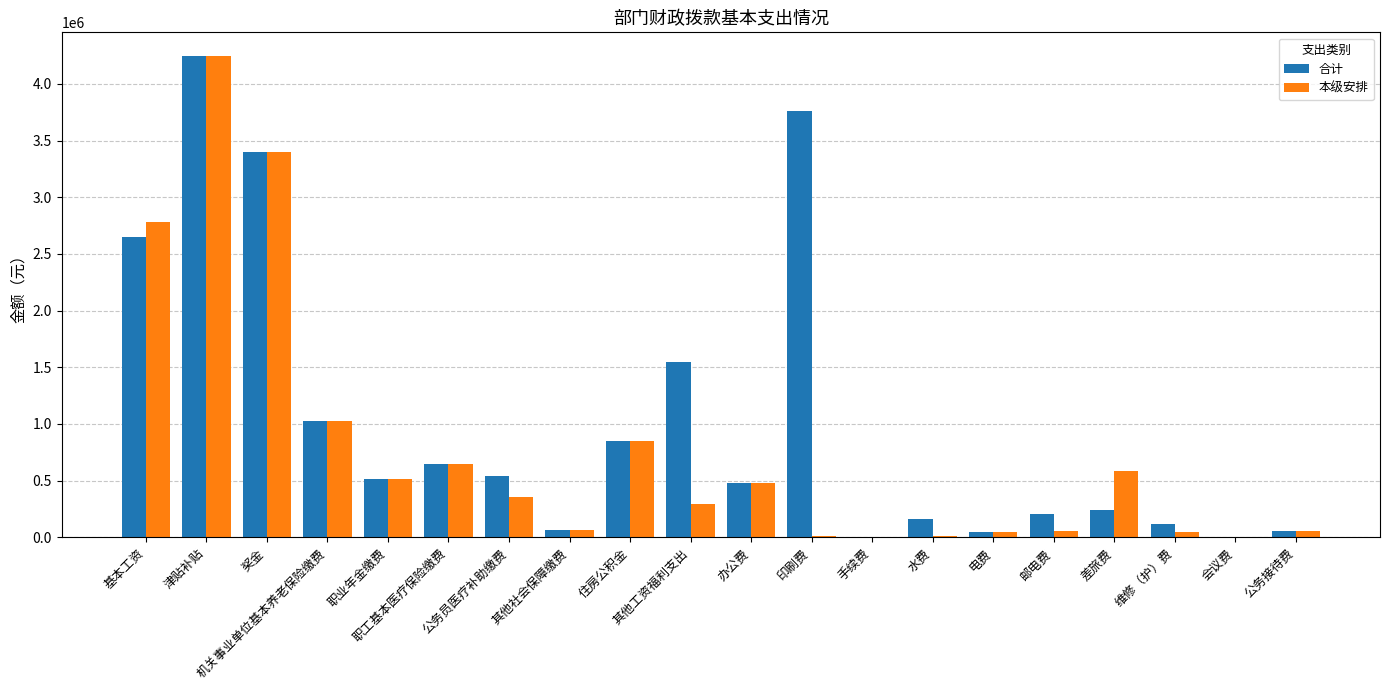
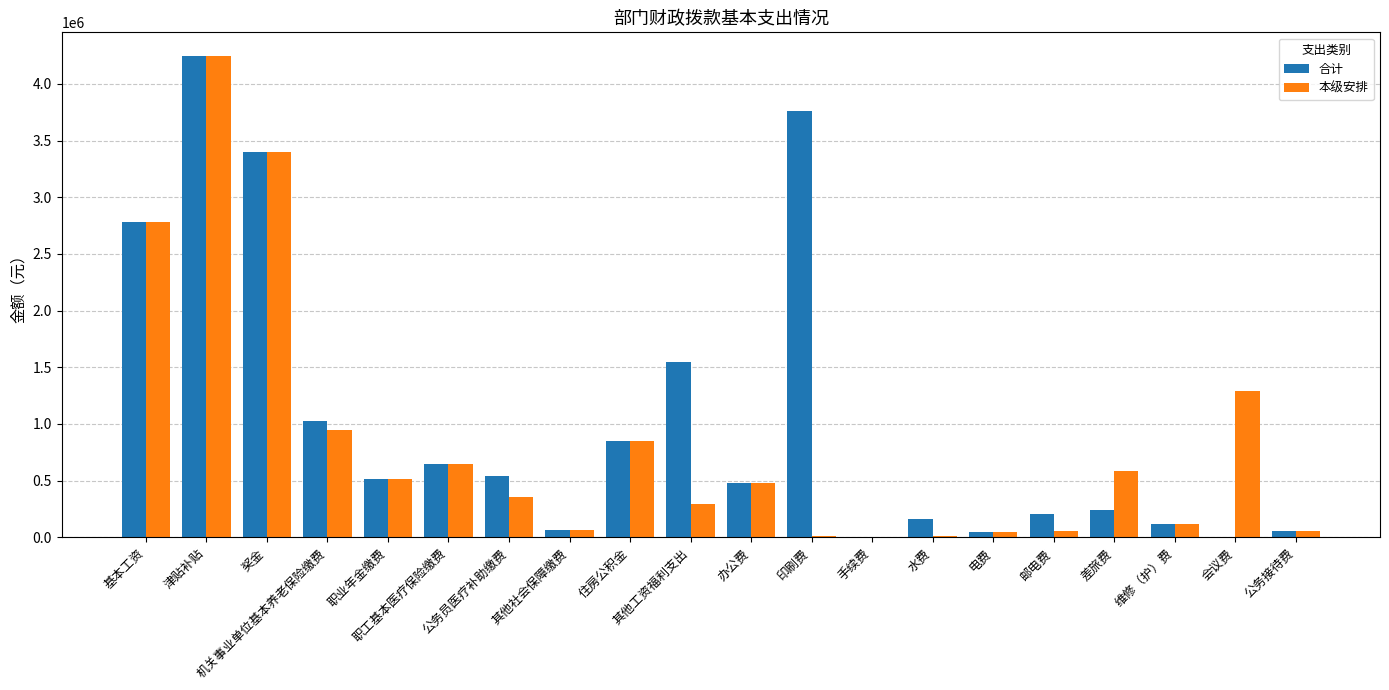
合计, 基本工资: 2650000 -> 2780000
本级安排, 机关事业单位基本养老保险缴费: 1030000 -> 950000
本级安排, 维修（护）费: 40000 -> 120000
本级安排, 会议费: 0 -> 1290000
